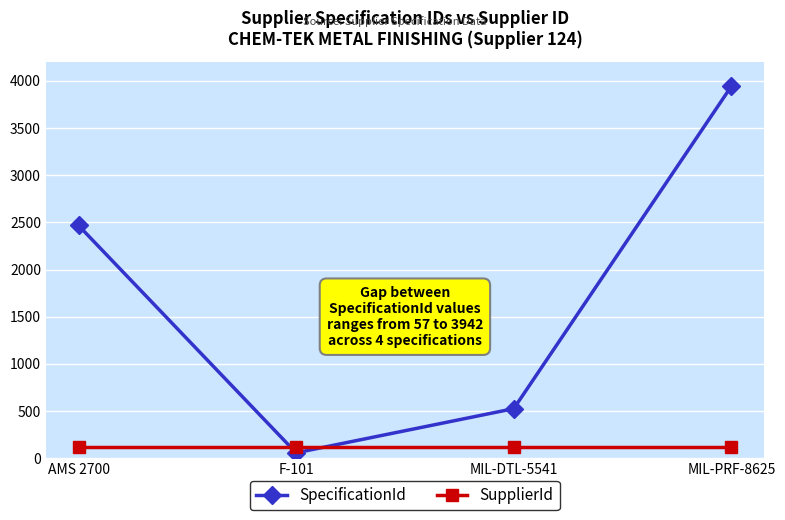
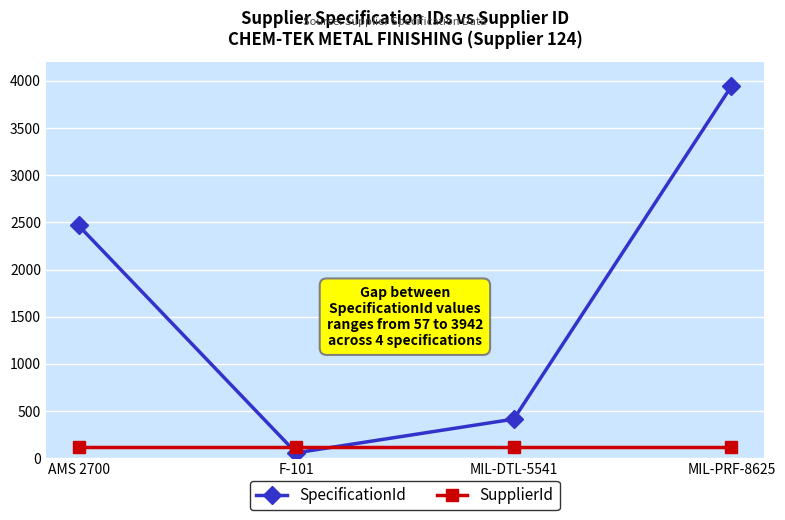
SpecificationId, MIL-DTL-5541: 500 -> 400
